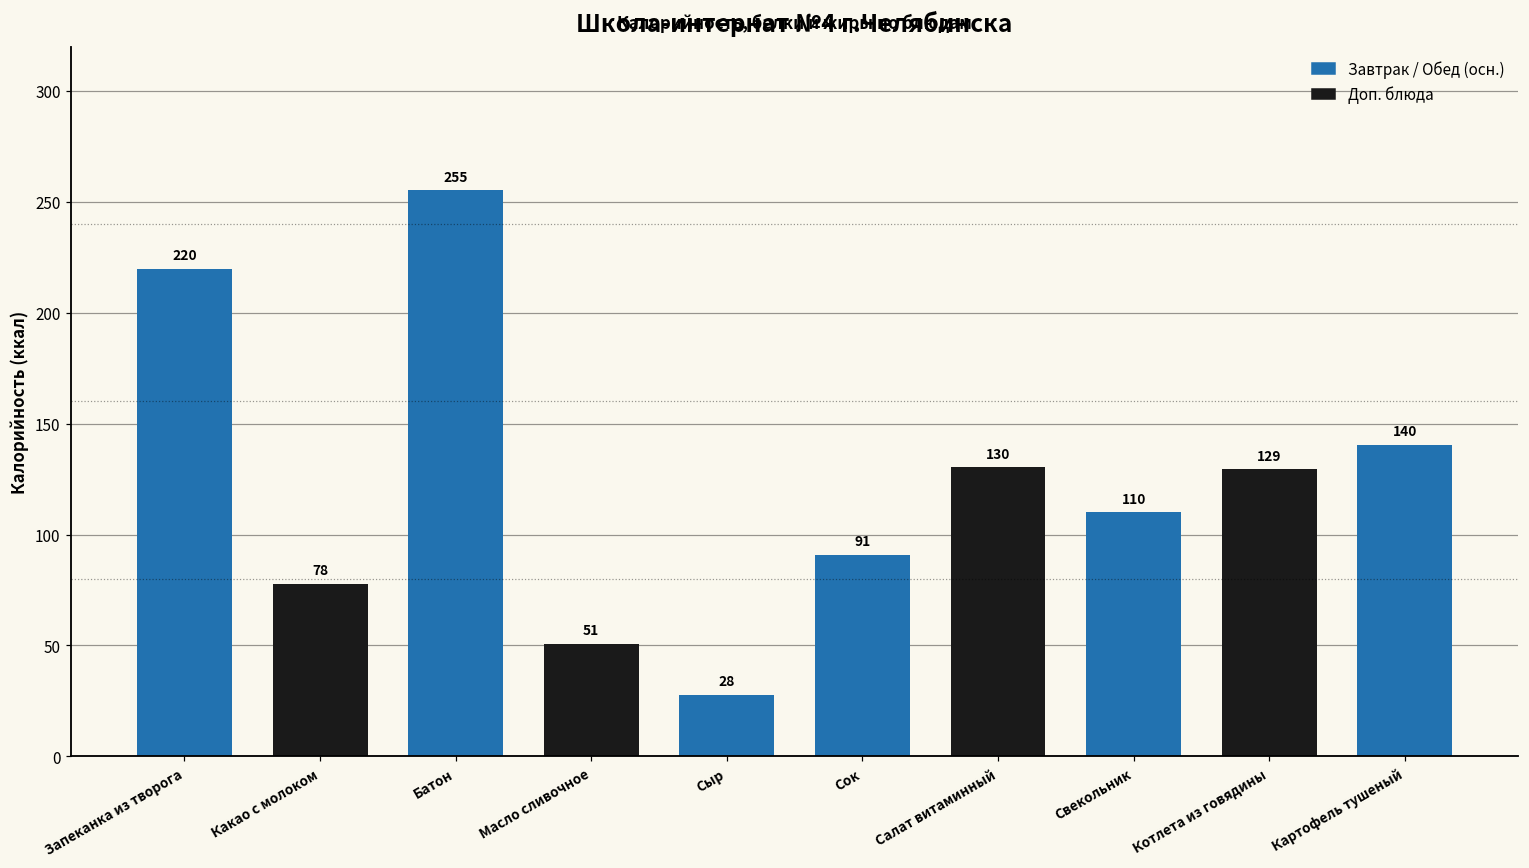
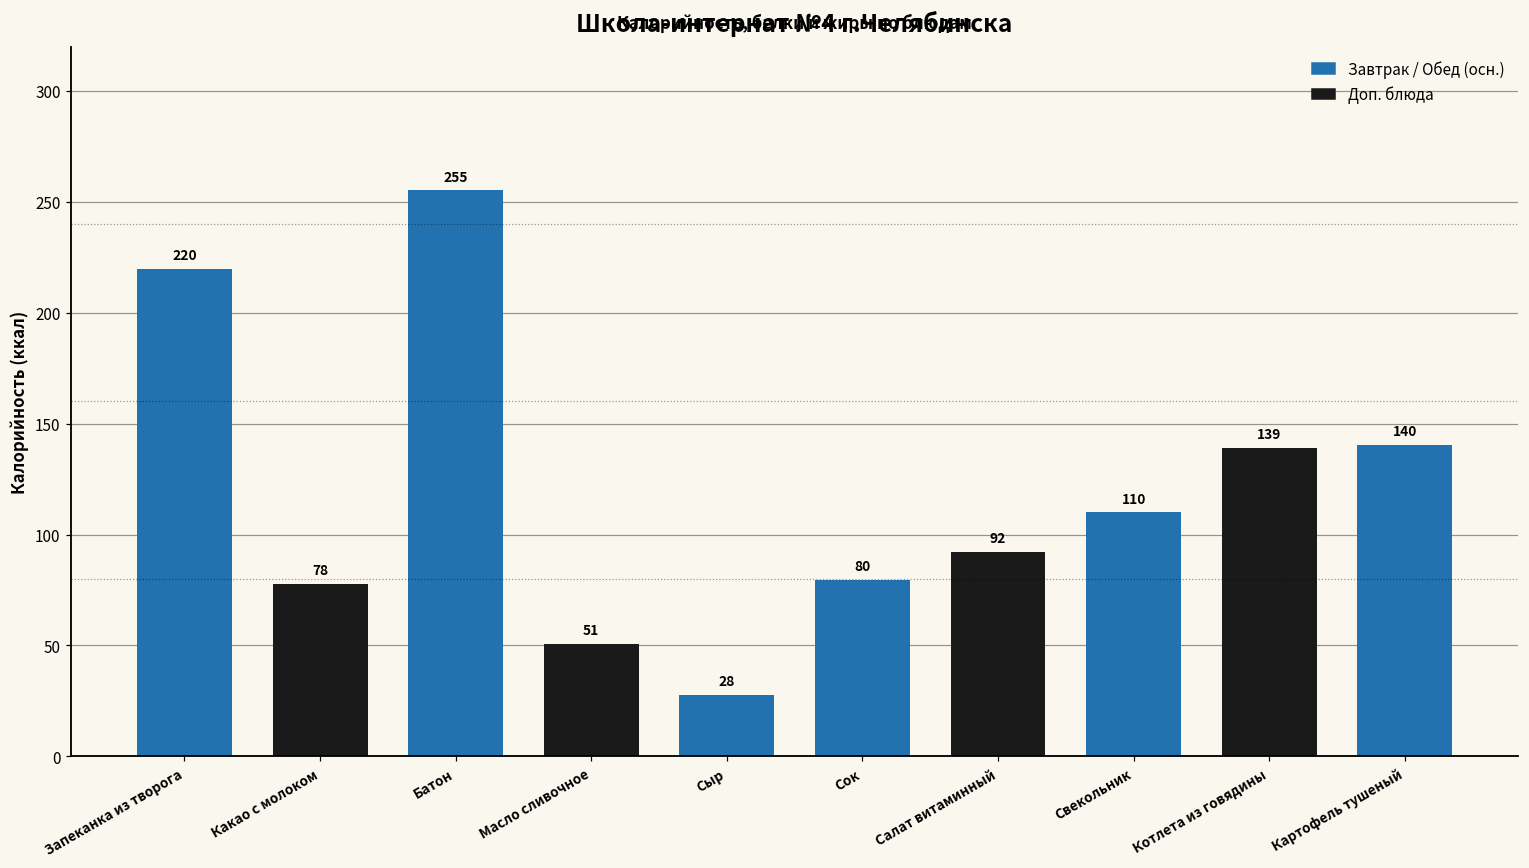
Сок: 91 -> 80
Салат витаминный: 130 -> 92
Котлета из говядины: 129 -> 139
